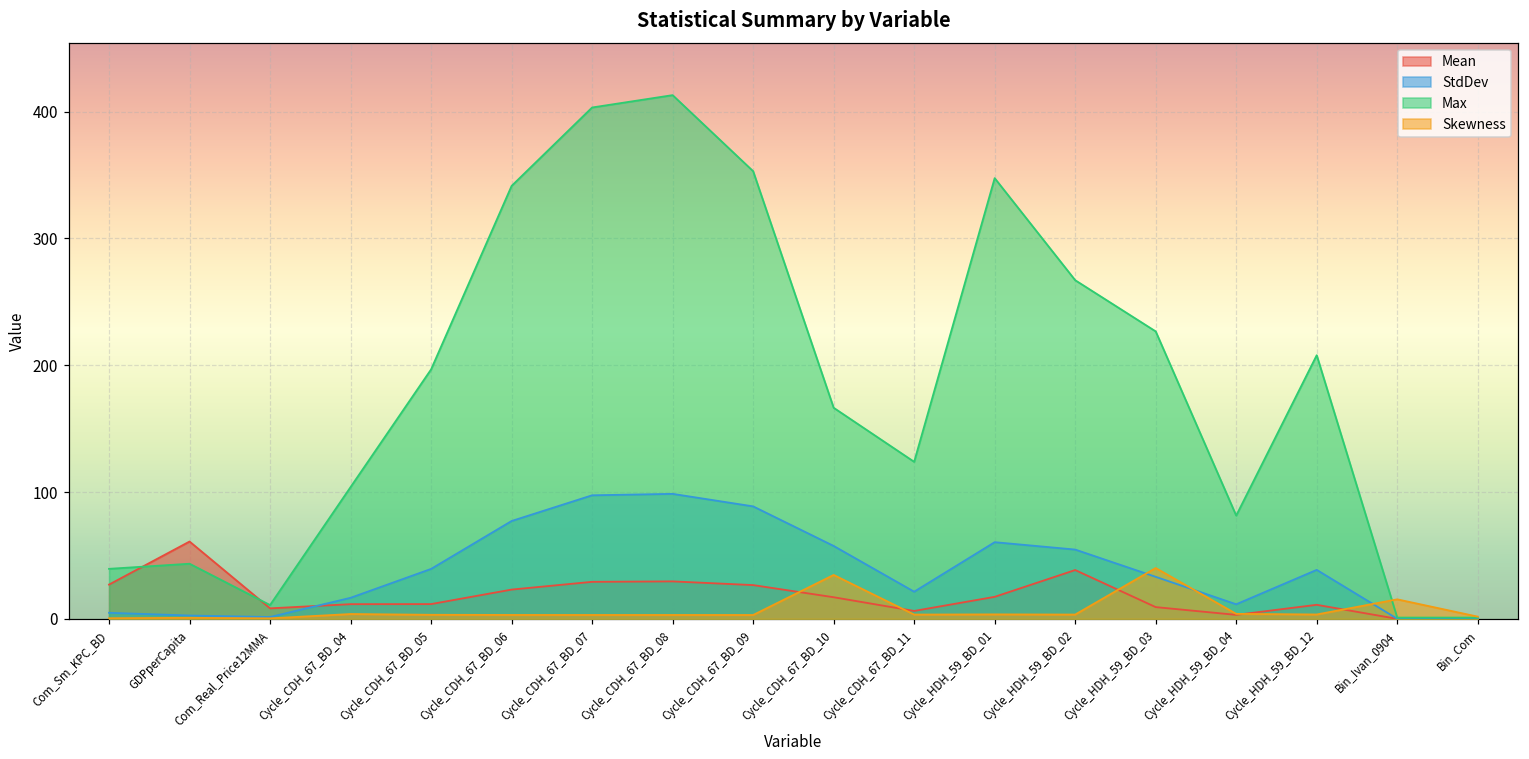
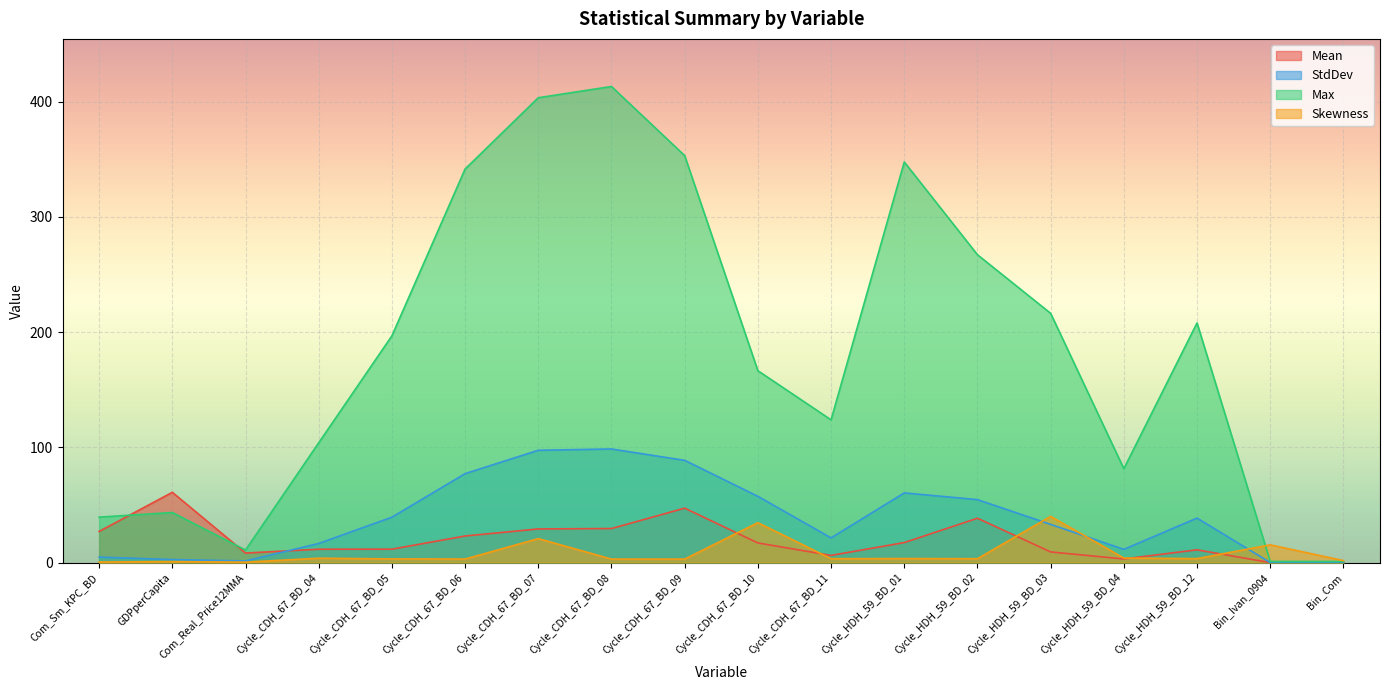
Skewness, Cycle_CDH_67_BD_07: 3 -> 21
Mean, Cycle_CDH_67_BD_09: 27 -> 47
Max, Cycle_HDH_59_BD_03: 227 -> 216
